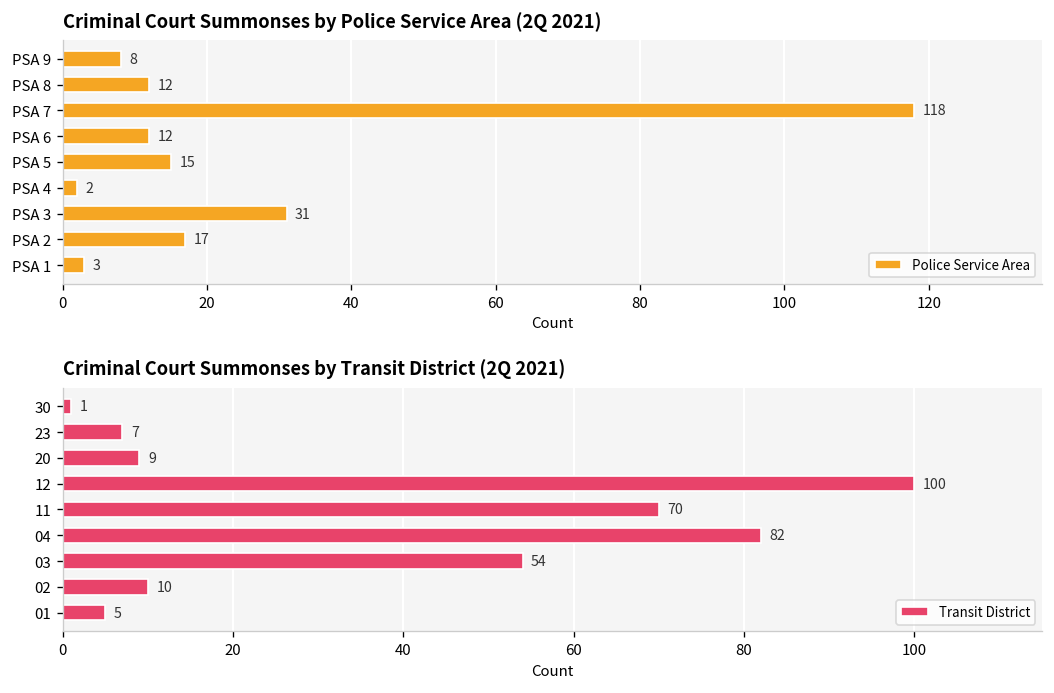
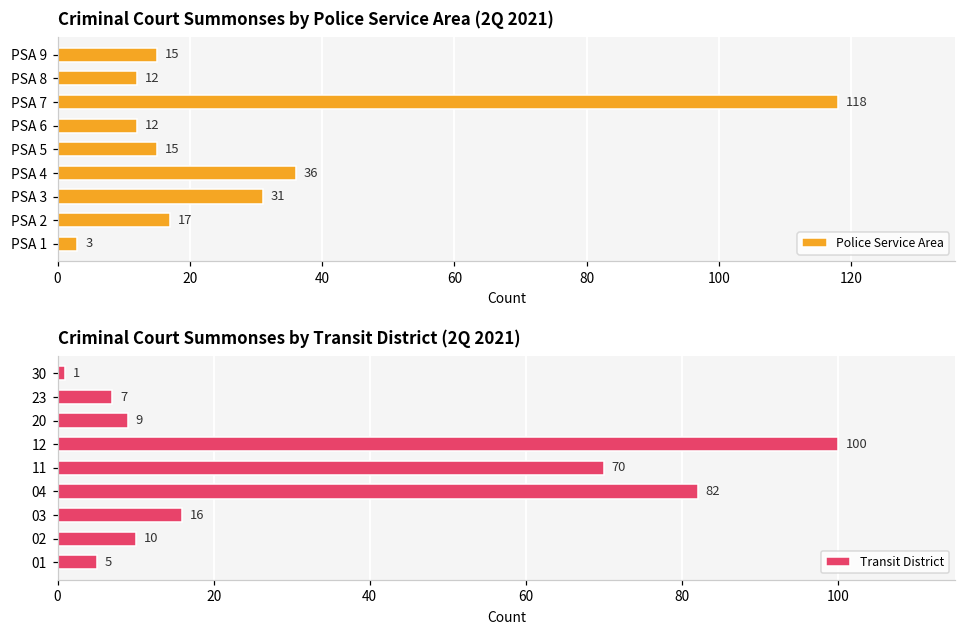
Criminal Court Summonses by Police Service Area (2Q 2021), PSA 9: 8 -> 15
Criminal Court Summonses by Police Service Area (2Q 2021), PSA 4: 2 -> 36
Criminal Court Summonses by Transit District (2Q 2021), 03: 54 -> 16
